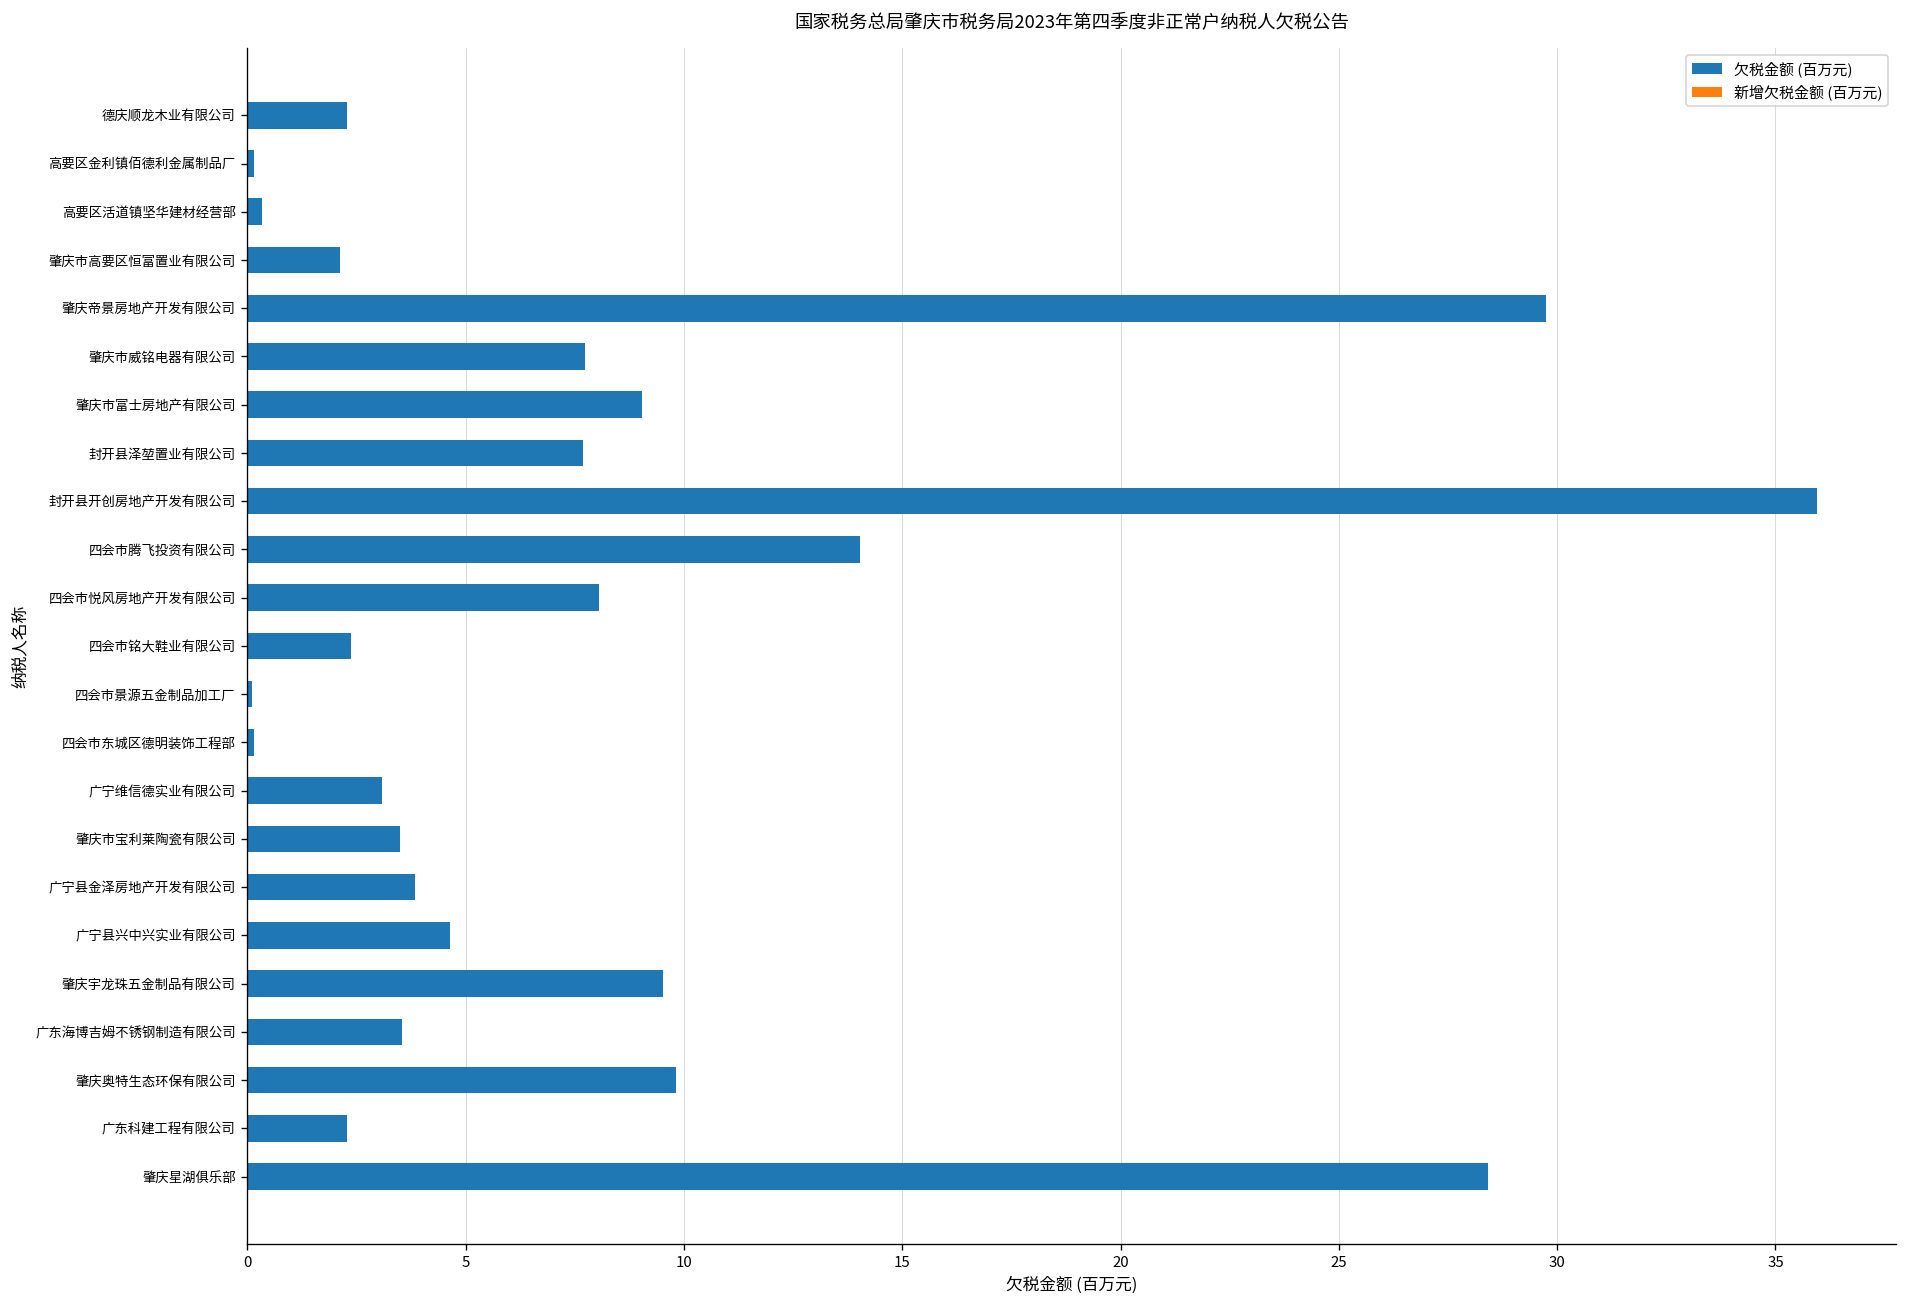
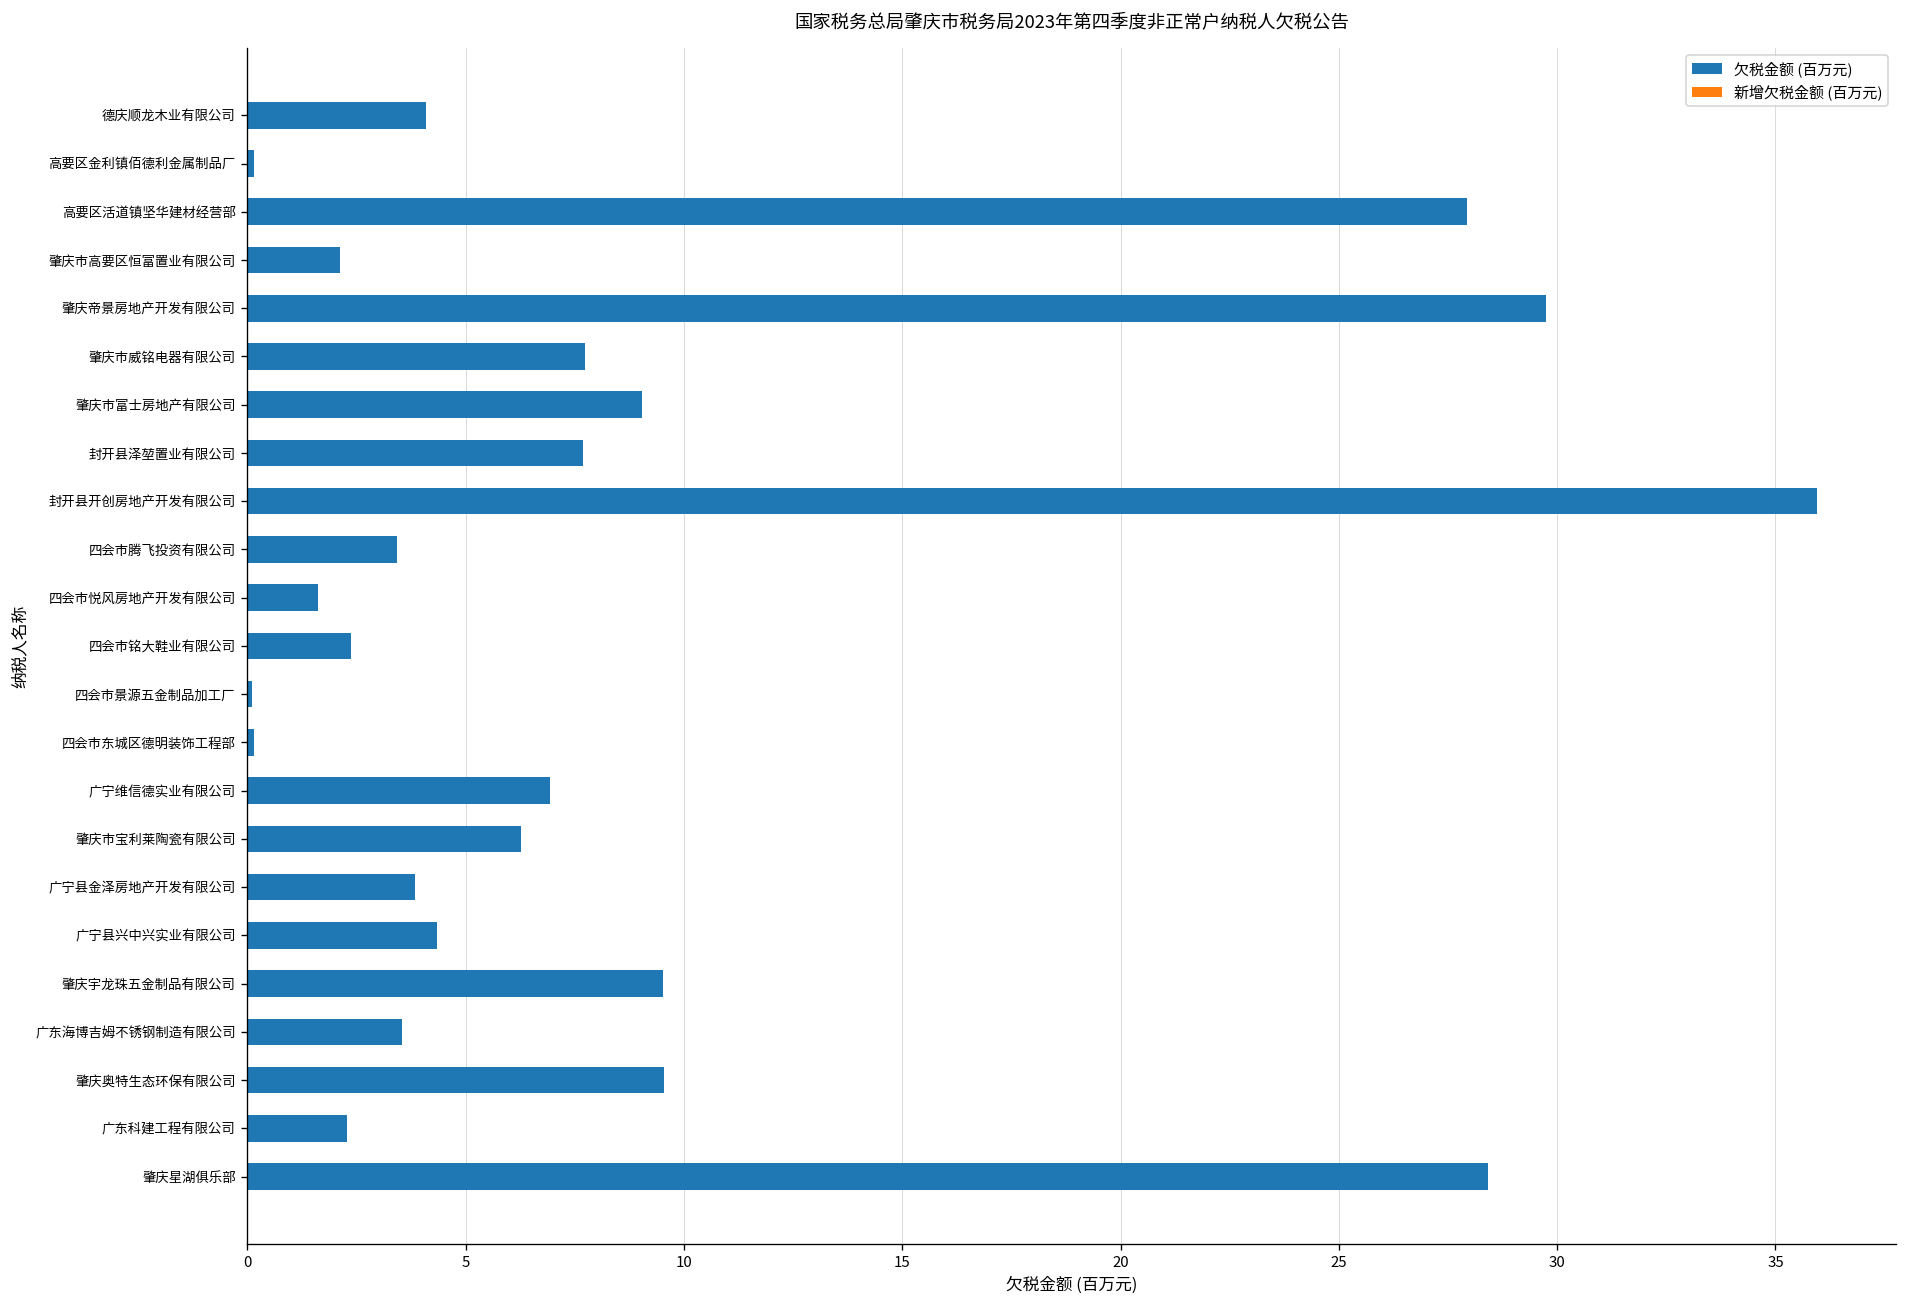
欠税金额 (百万元), 德庆顺龙木业有限公司: 2.3 -> 4.1
欠税金额 (百万元), 高要区活道镇坚华建材经营部: 0.3 -> 27.9
欠税金额 (百万元), 四会市腾飞投资有限公司: 14.0 -> 3.4
欠税金额 (百万元), 四会市悦风房地产开发有限公司: 8.1 -> 1.6
欠税金额 (百万元), 广宁维信德实业有限公司: 3.1 -> 6.9
欠税金额 (百万元), 肇庆市宝利莱陶瓷有限公司: 3.5 -> 6.3
欠税金额 (百万元), 广宁县兴中兴实业有限公司: 4.6 -> 4.3
欠税金额 (百万元), 肇庆奥特生态环保有限公司: 9.8 -> 9.6
